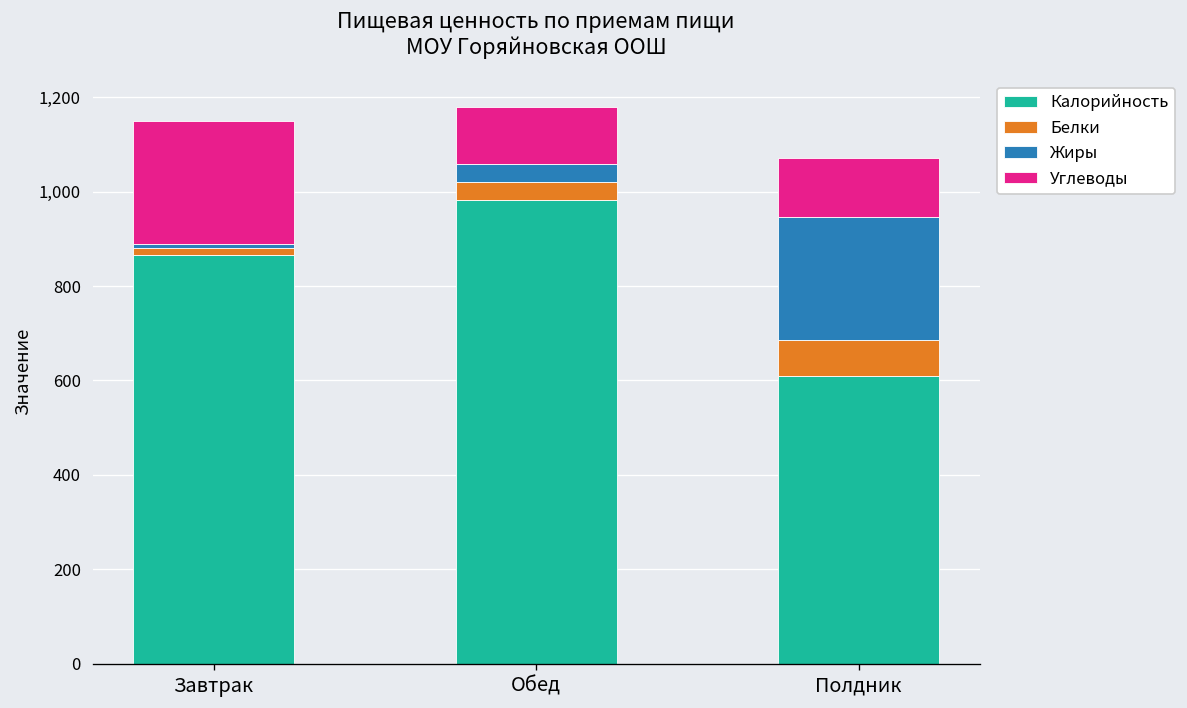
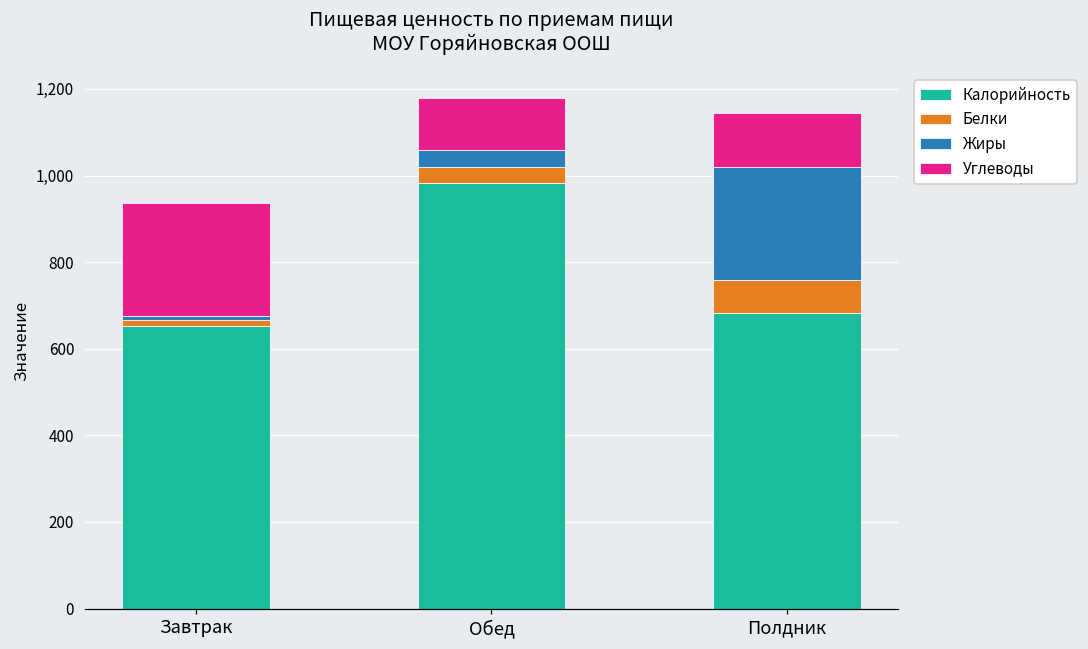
Калорийность, Завтрак: 870 -> 650
Калорийность, Полдник: 610 -> 680
